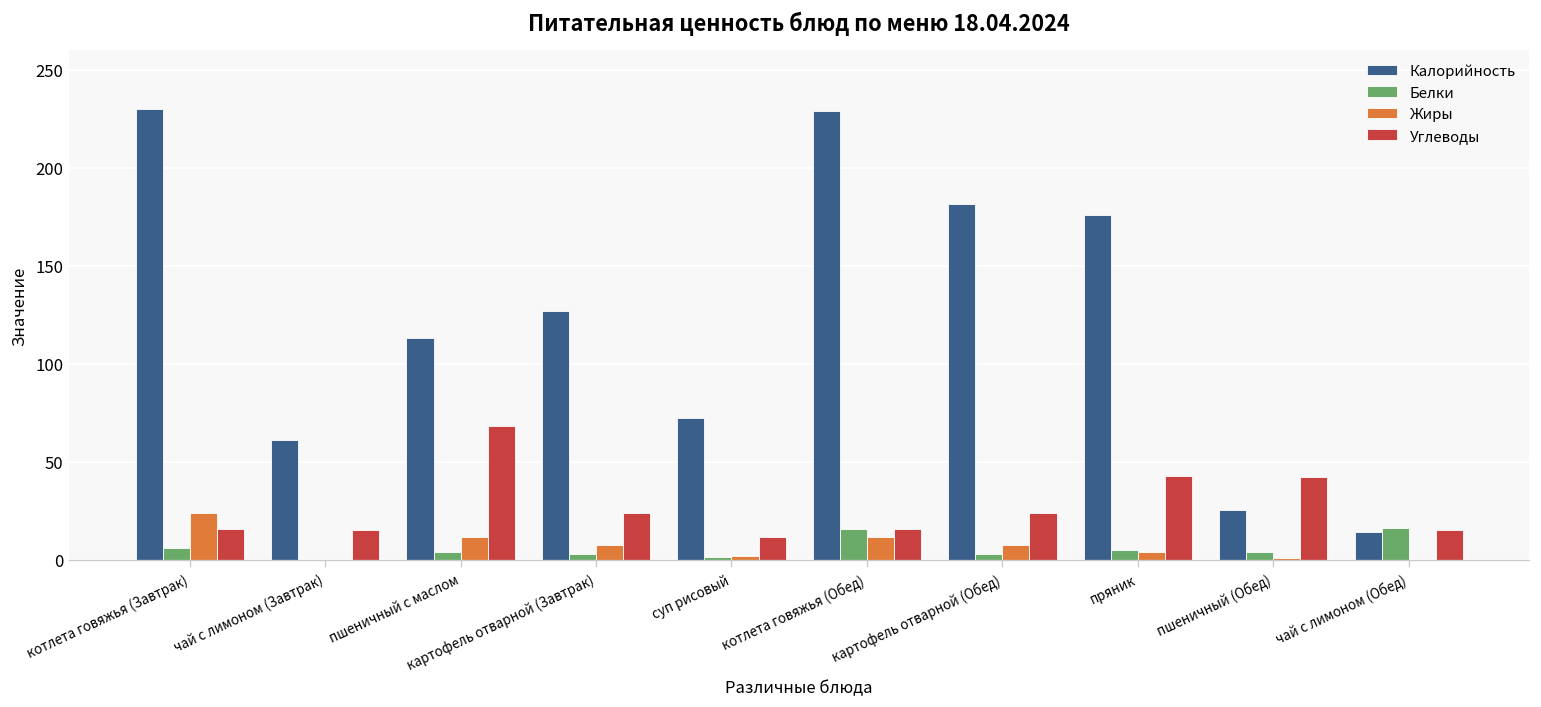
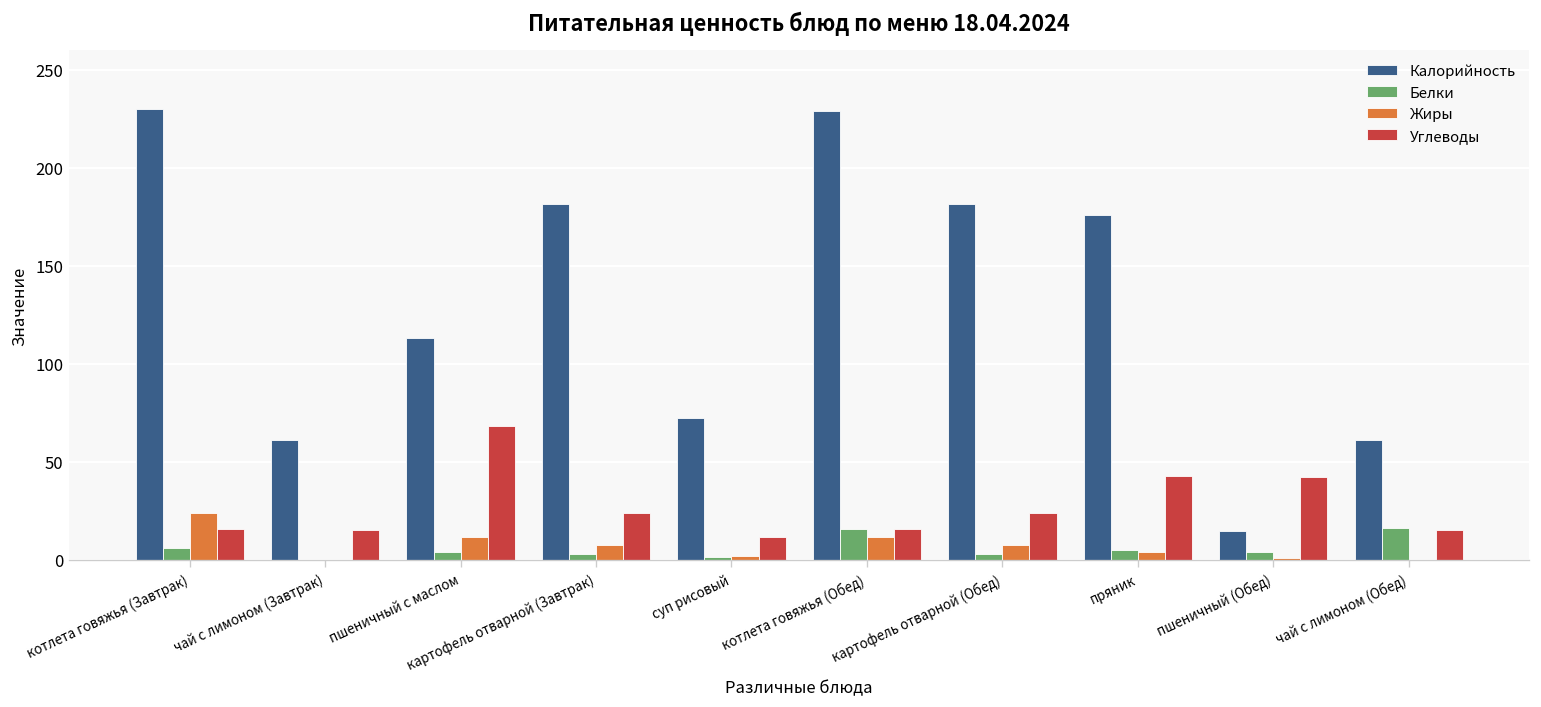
Калорийность, картофель отварной (Завтрак): 127 -> 182
Калорийность, пшеничный (Обед): 25 -> 15
Калорийность, чай с лимоном (Обед): 14 -> 61
